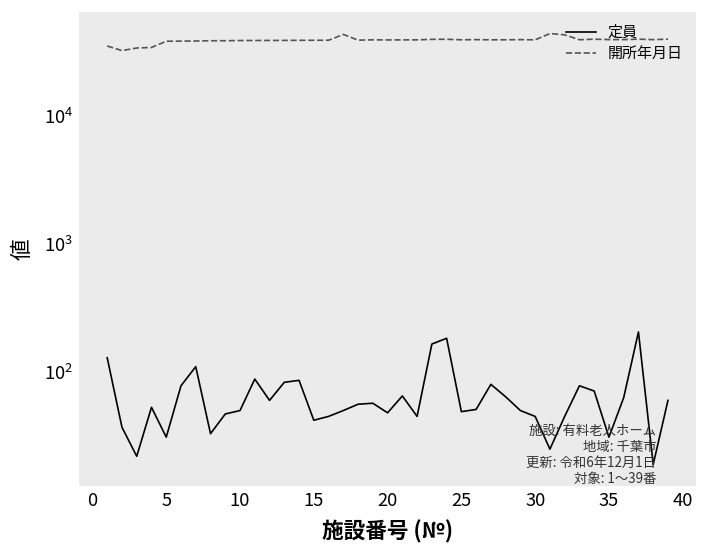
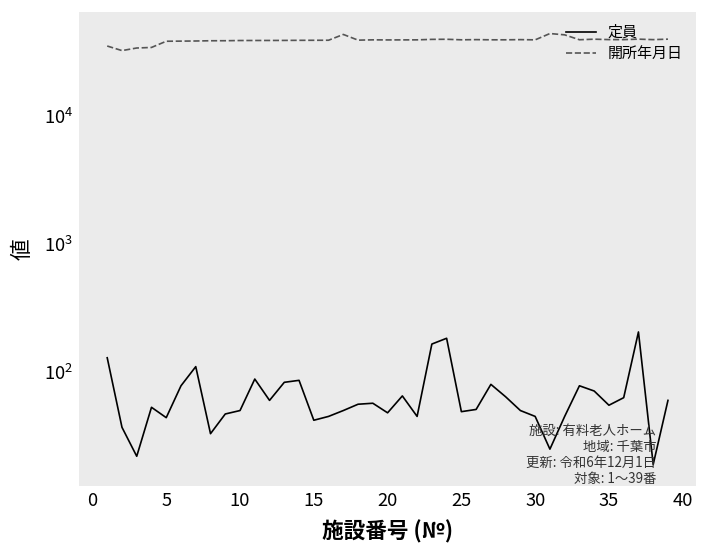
定員, 5: 31 -> 44
定員, 35: 31 -> 60
